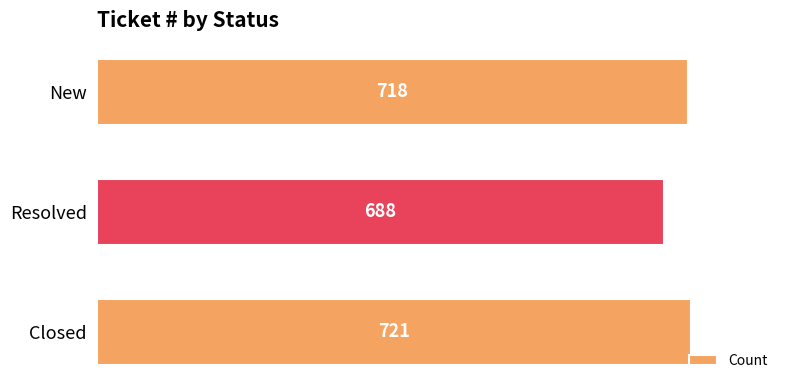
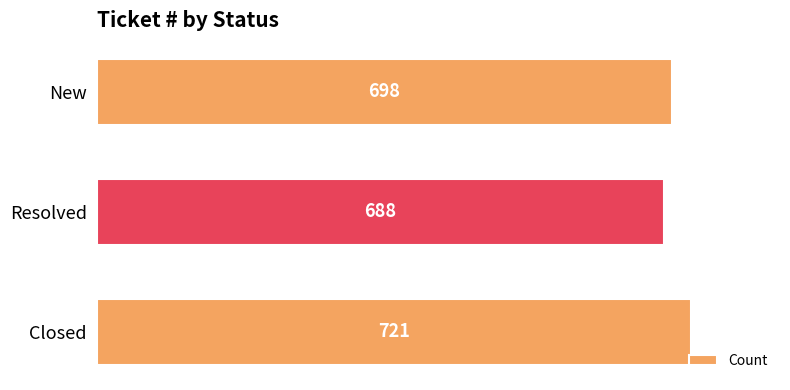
New: 718 -> 698
